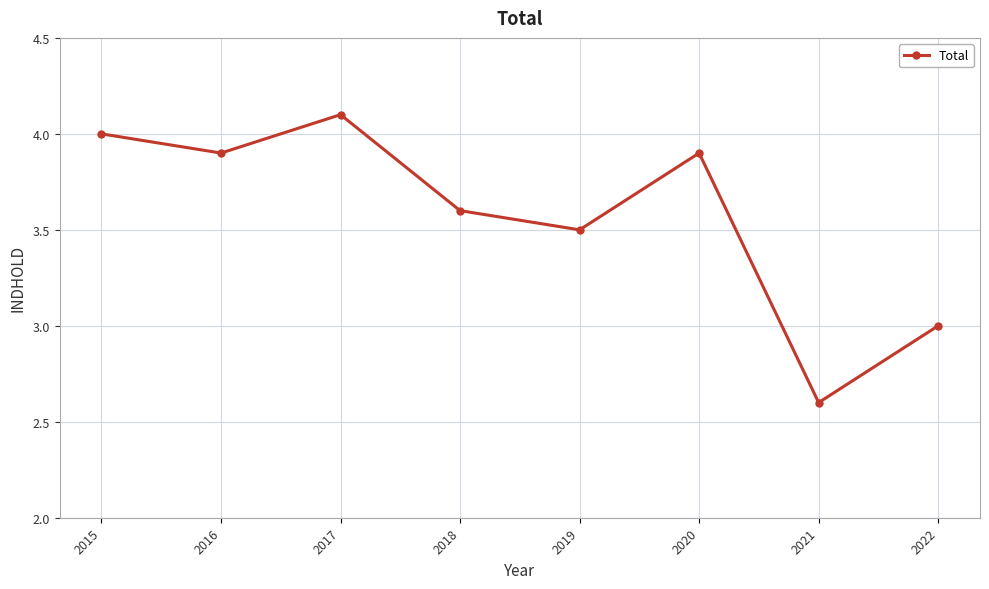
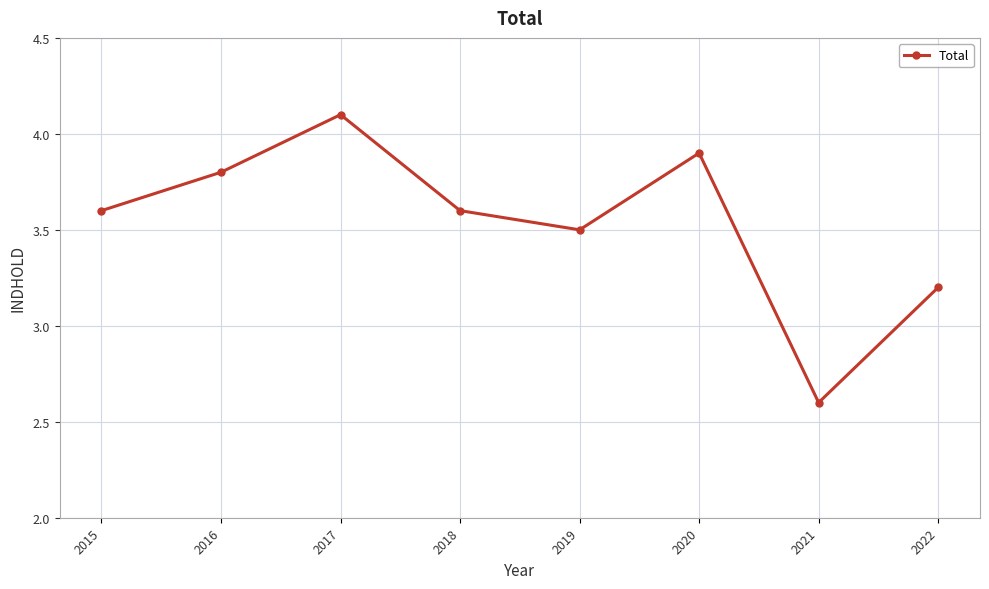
2015: 4.0 -> 3.6
2016: 3.9 -> 3.8
2022: 3.0 -> 3.2
